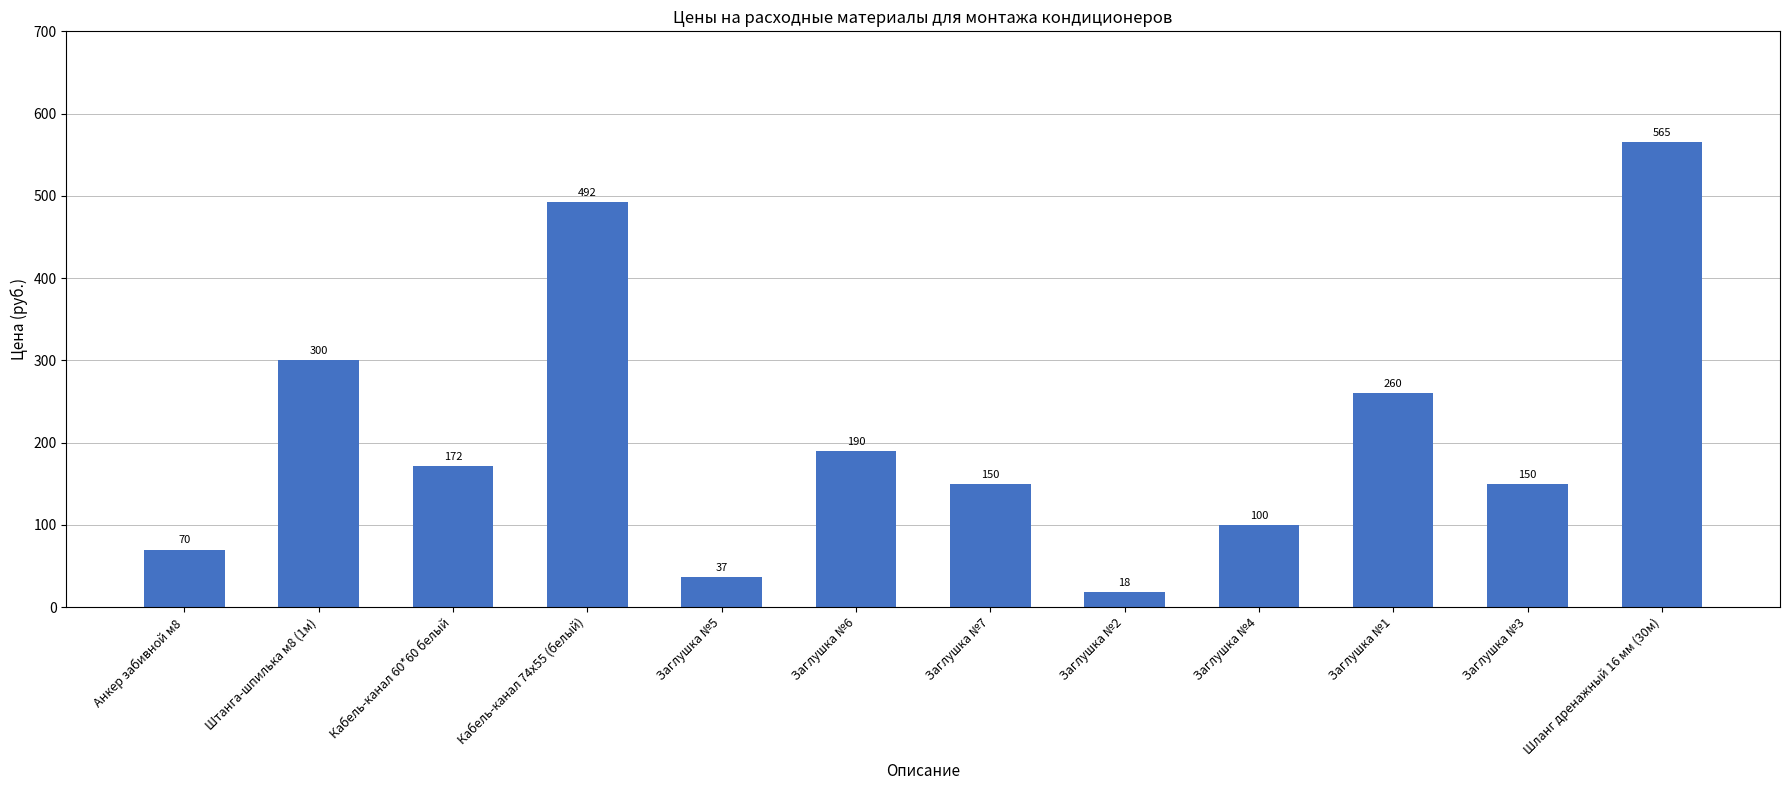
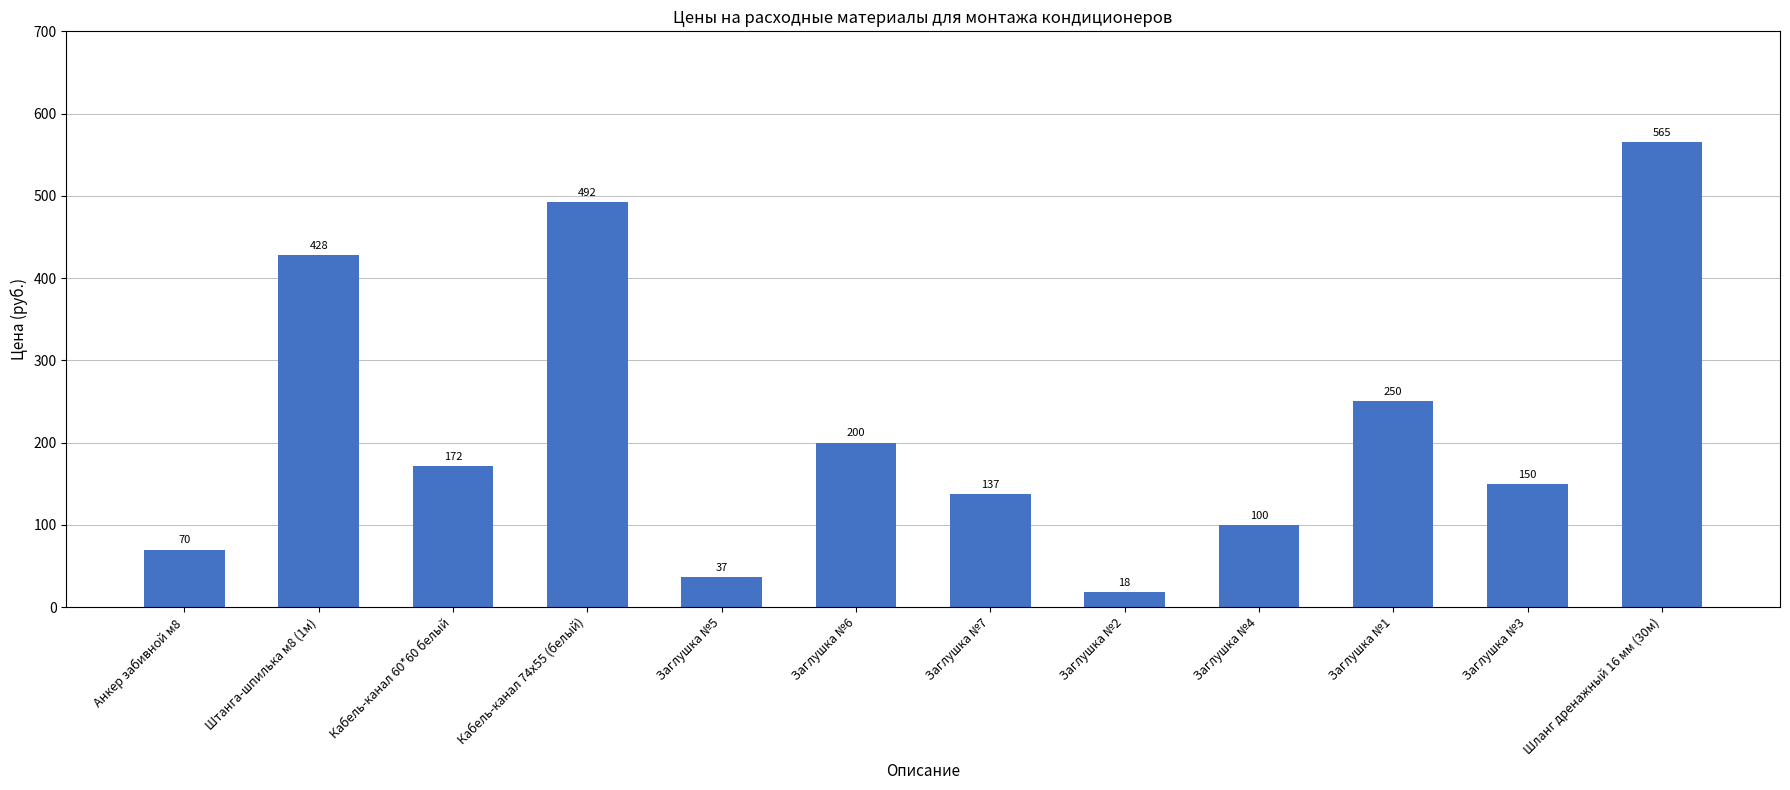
Штанга-шпилька м8 (1м): 300 -> 428
Заглушка №6: 190 -> 200
Заглушка №7: 150 -> 137
Заглушка №1: 260 -> 250
